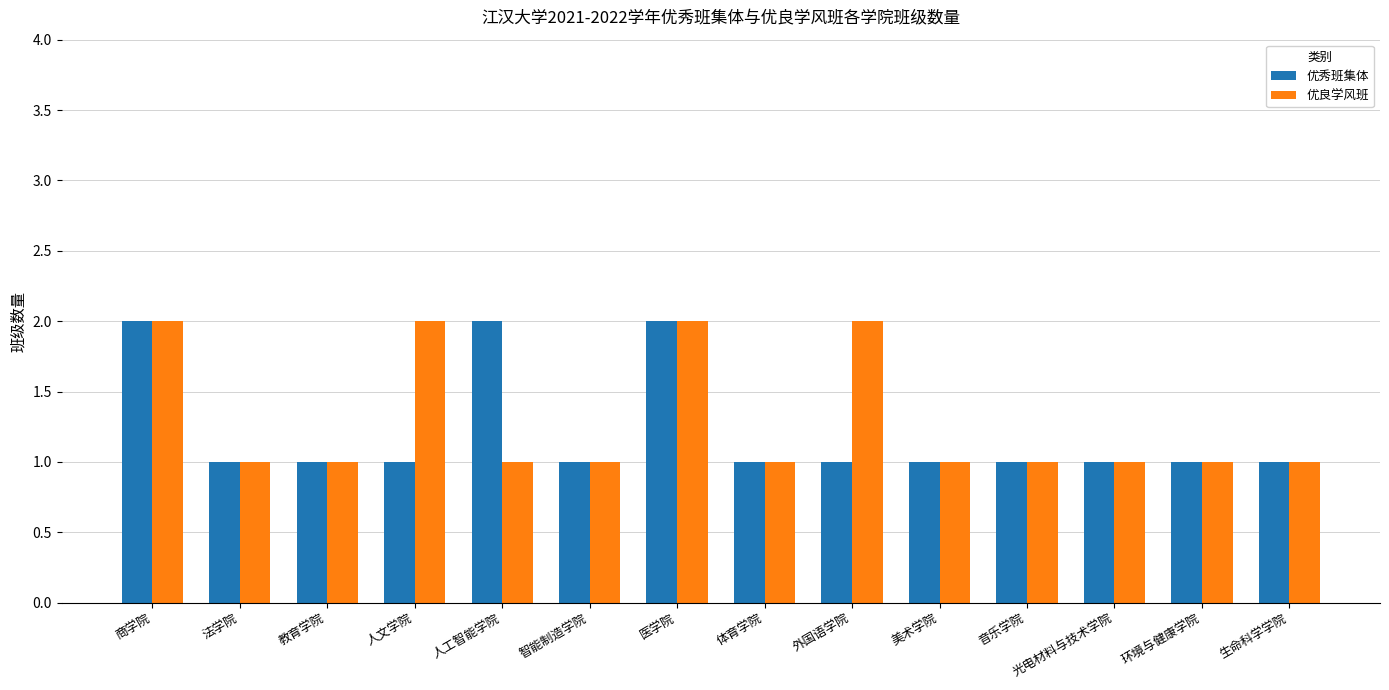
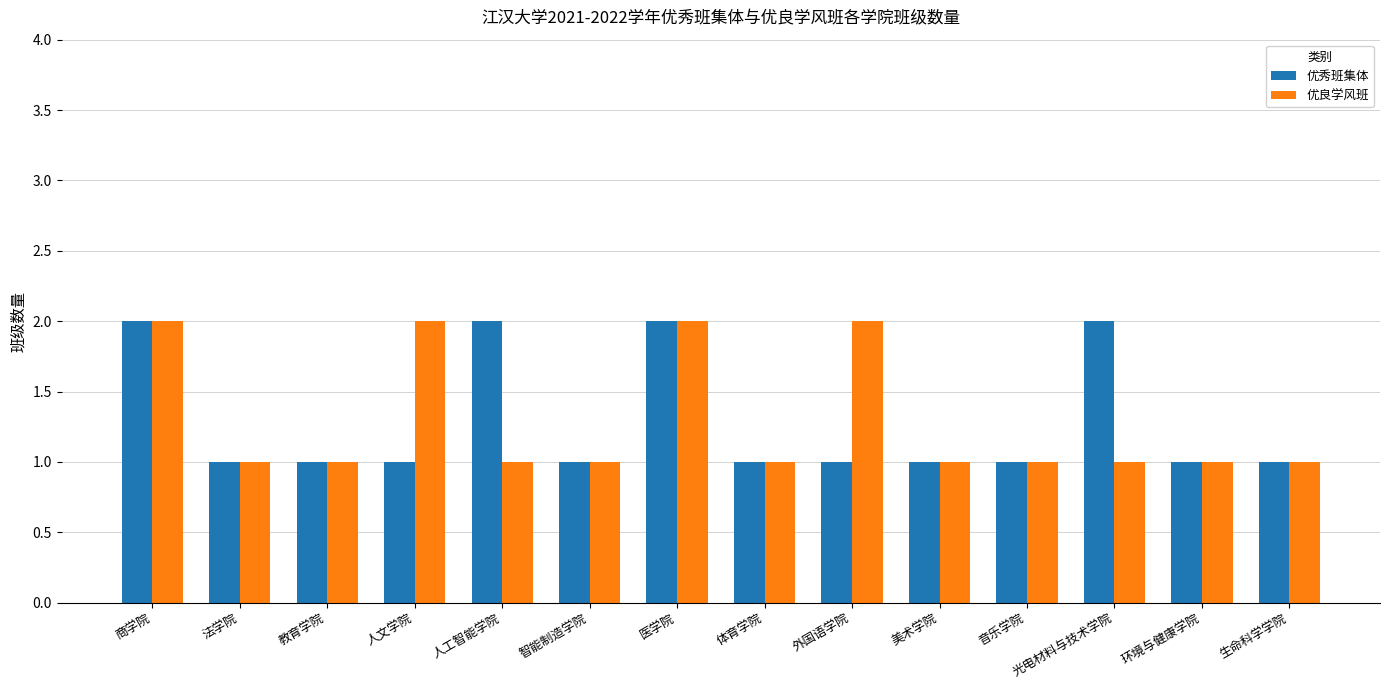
优秀班集体, 光电材料与技术学院: 1 -> 2
